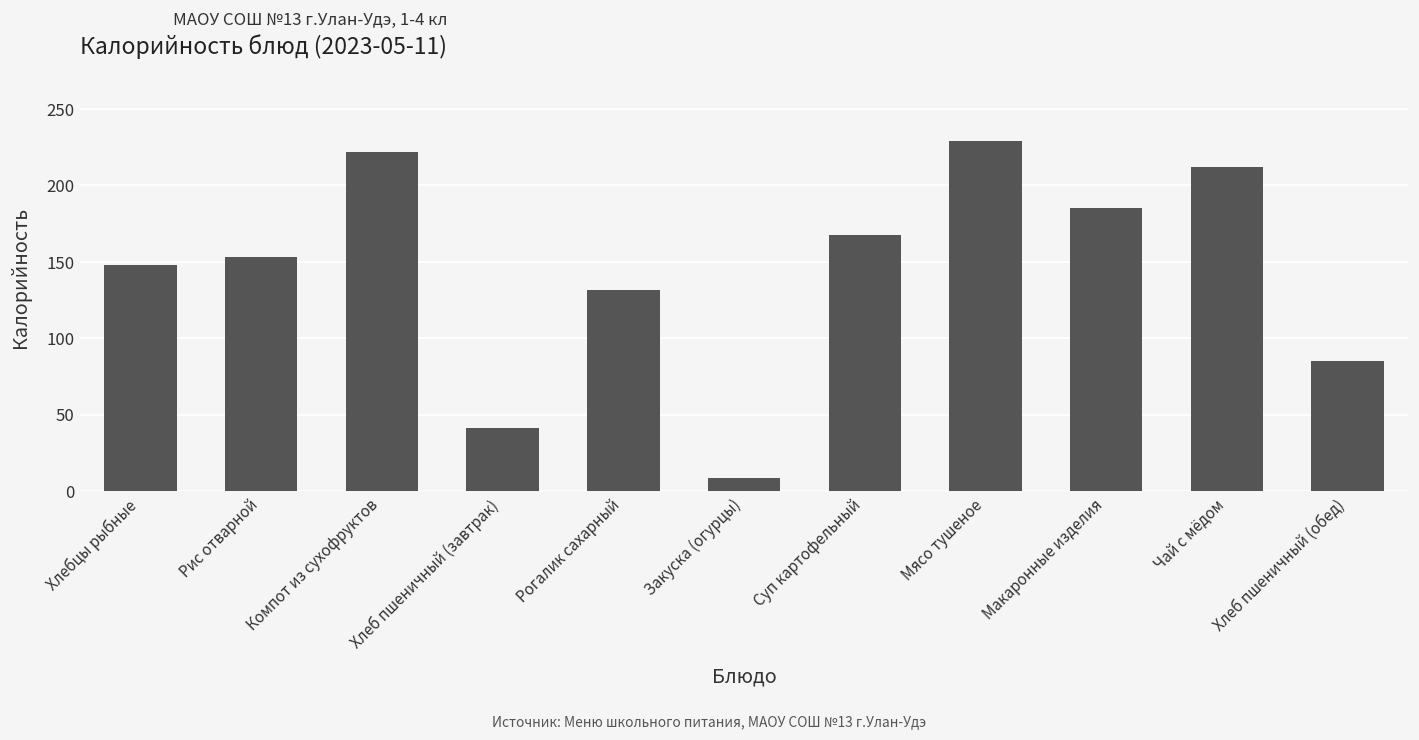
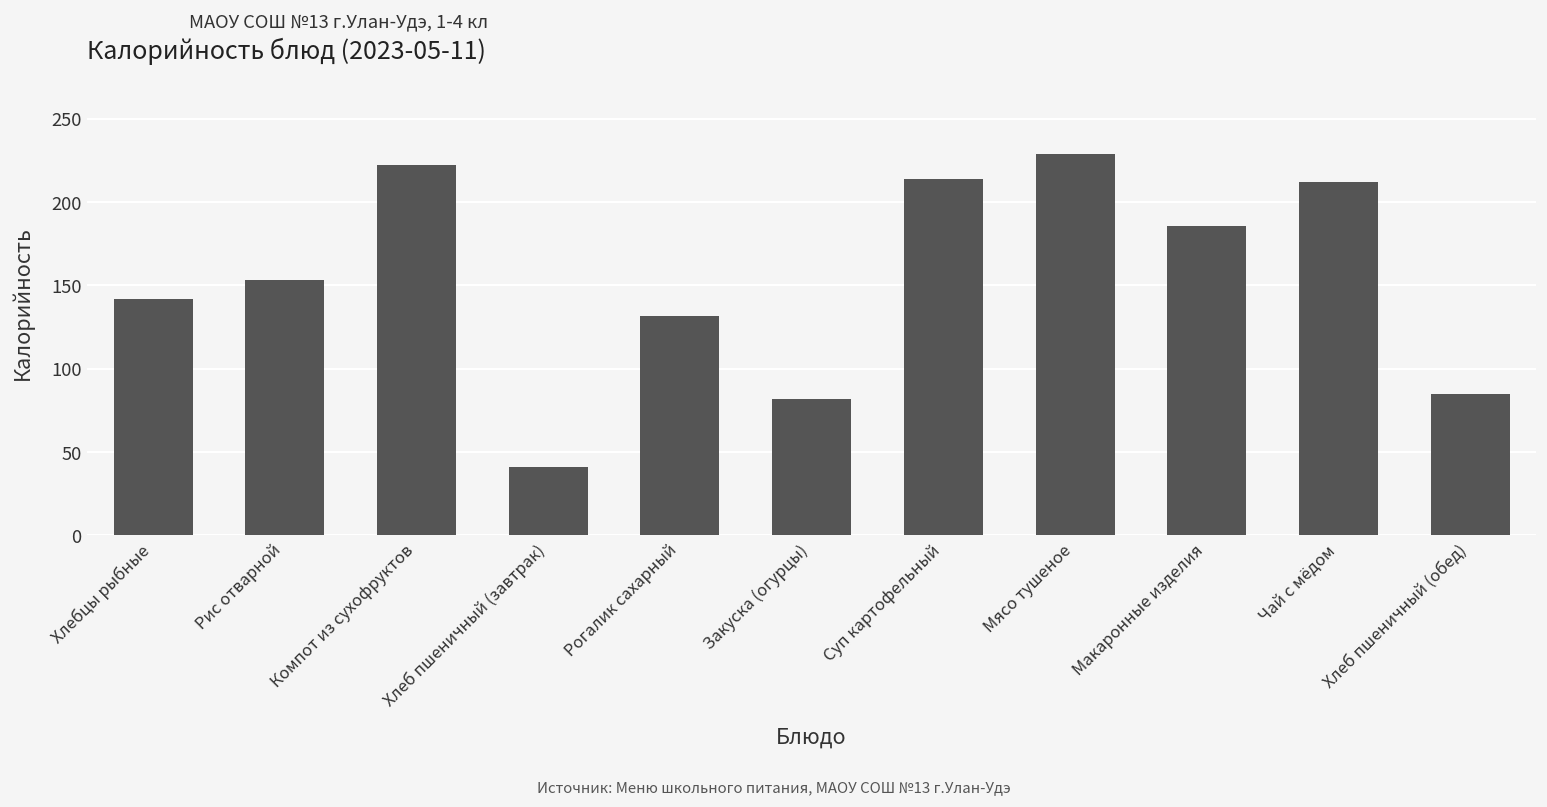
Хлебцы рыбные: 148 -> 142
Закуска (огурцы): 8 -> 82
Суп картофельный: 167 -> 214
